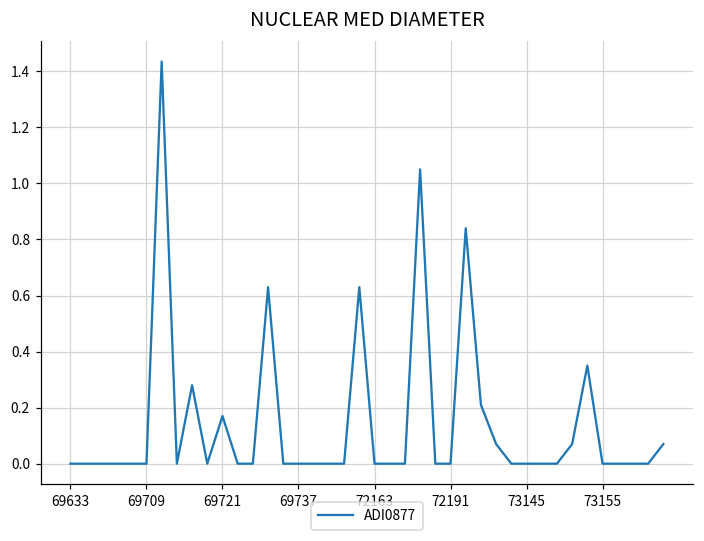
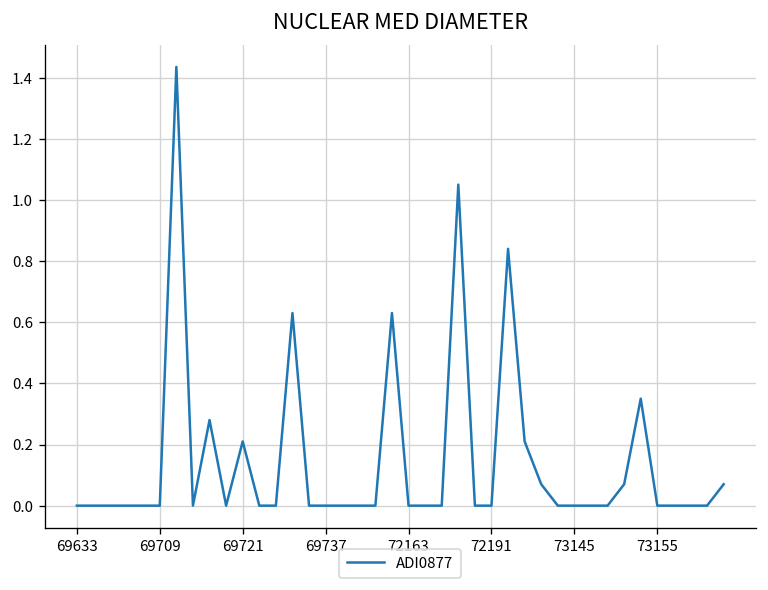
69721: 0.17 -> 0.21
